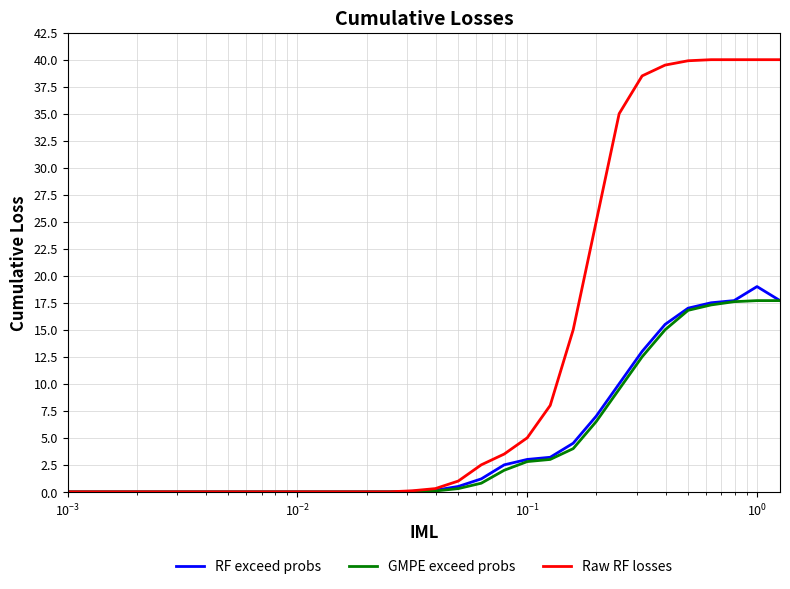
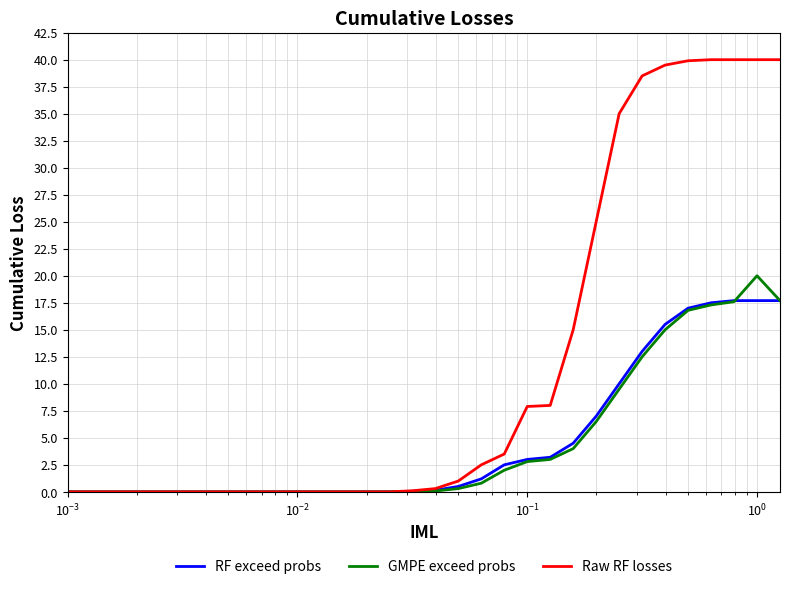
Raw RF losses, 10^-1: 5.0 -> 7.9
RF exceed probs, 10^0: 19.0 -> 17.7
GMPE exceed probs, 10^0: 17.7 -> 20.0
